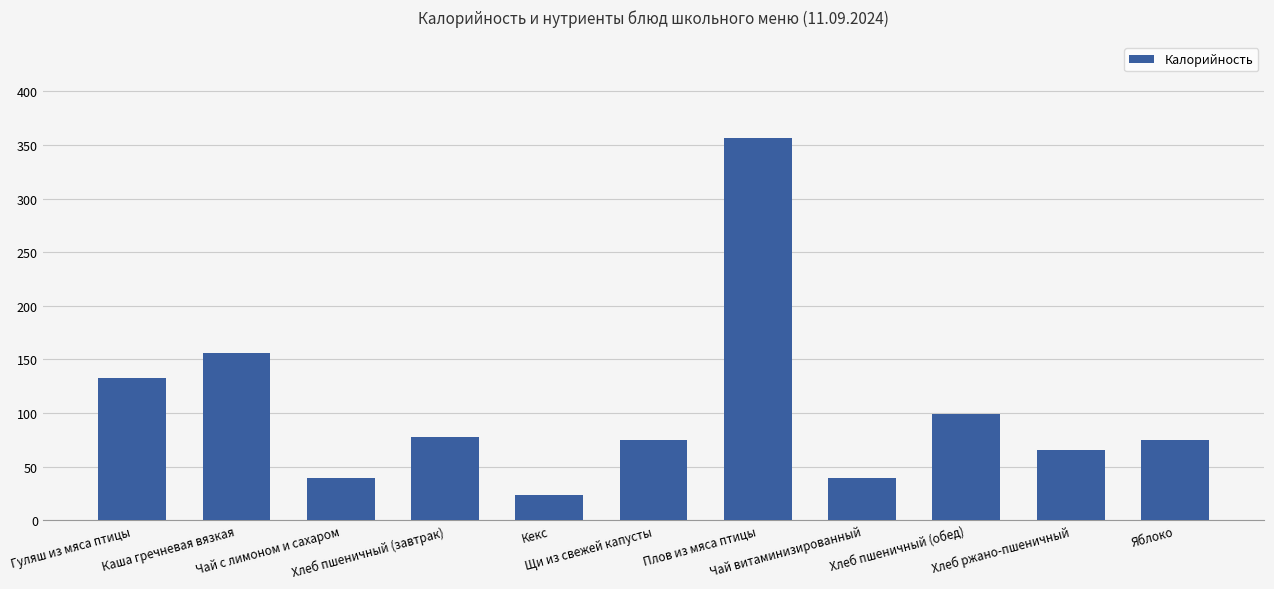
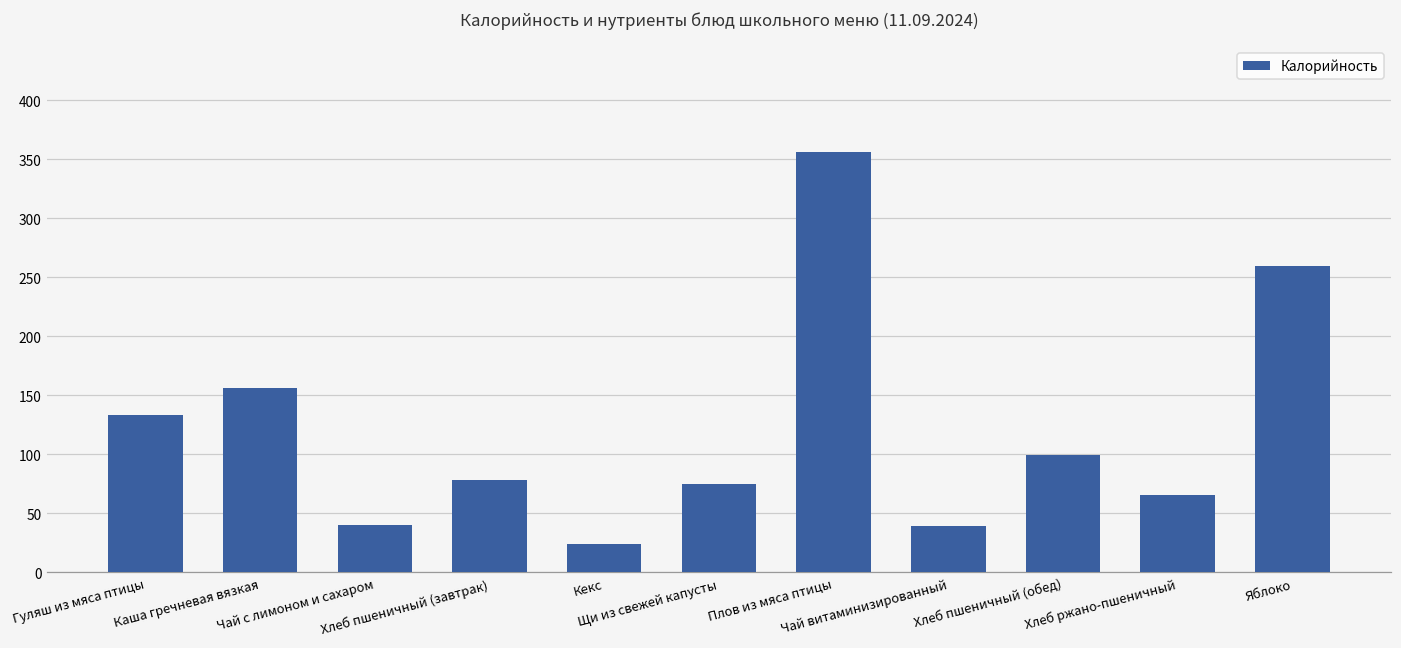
Яблоко: 75 -> 260
